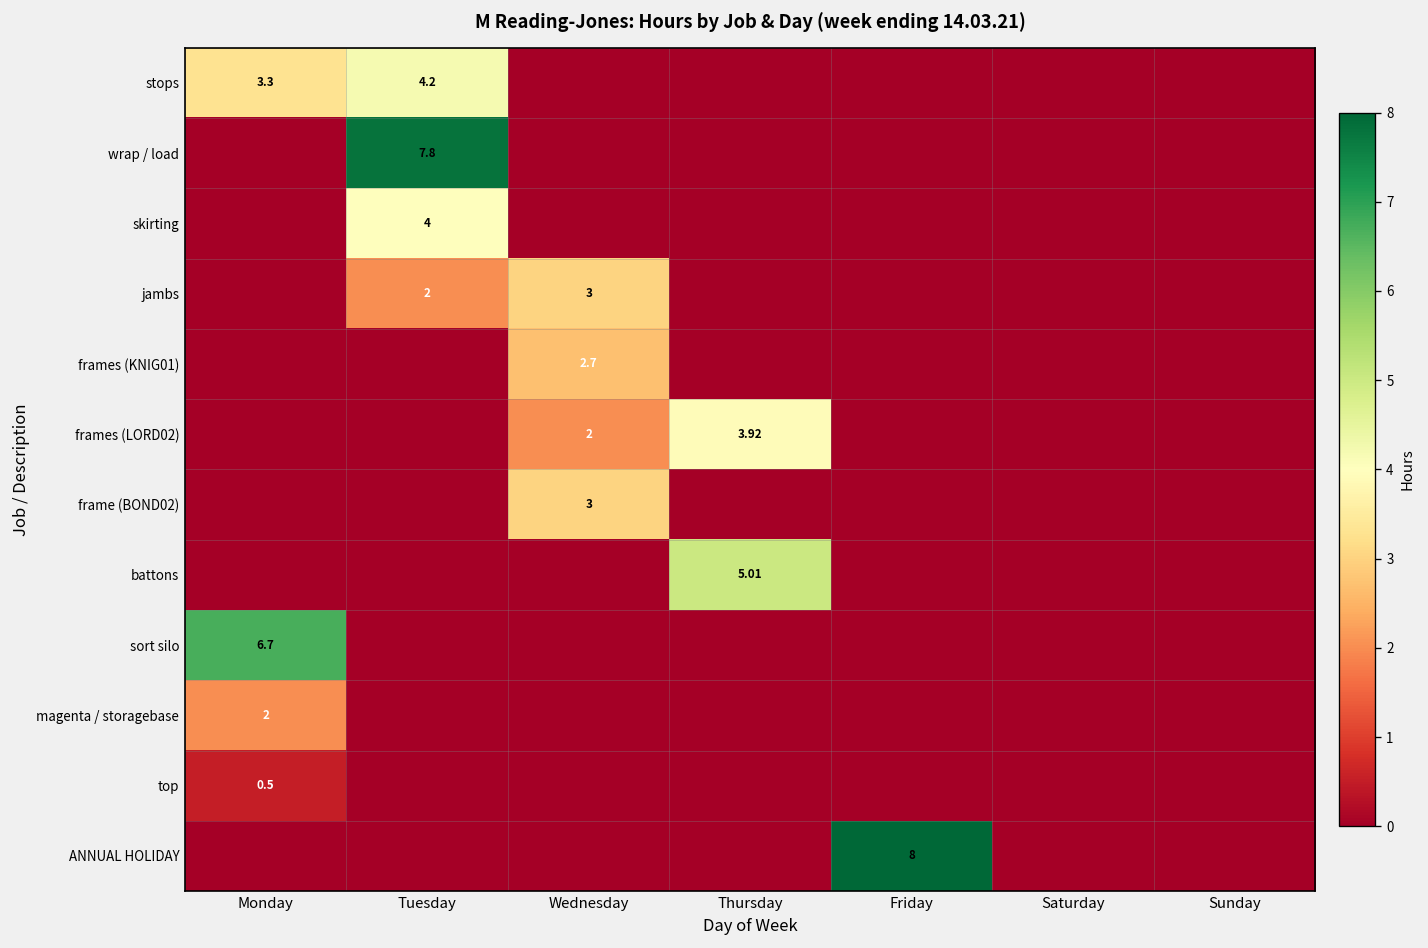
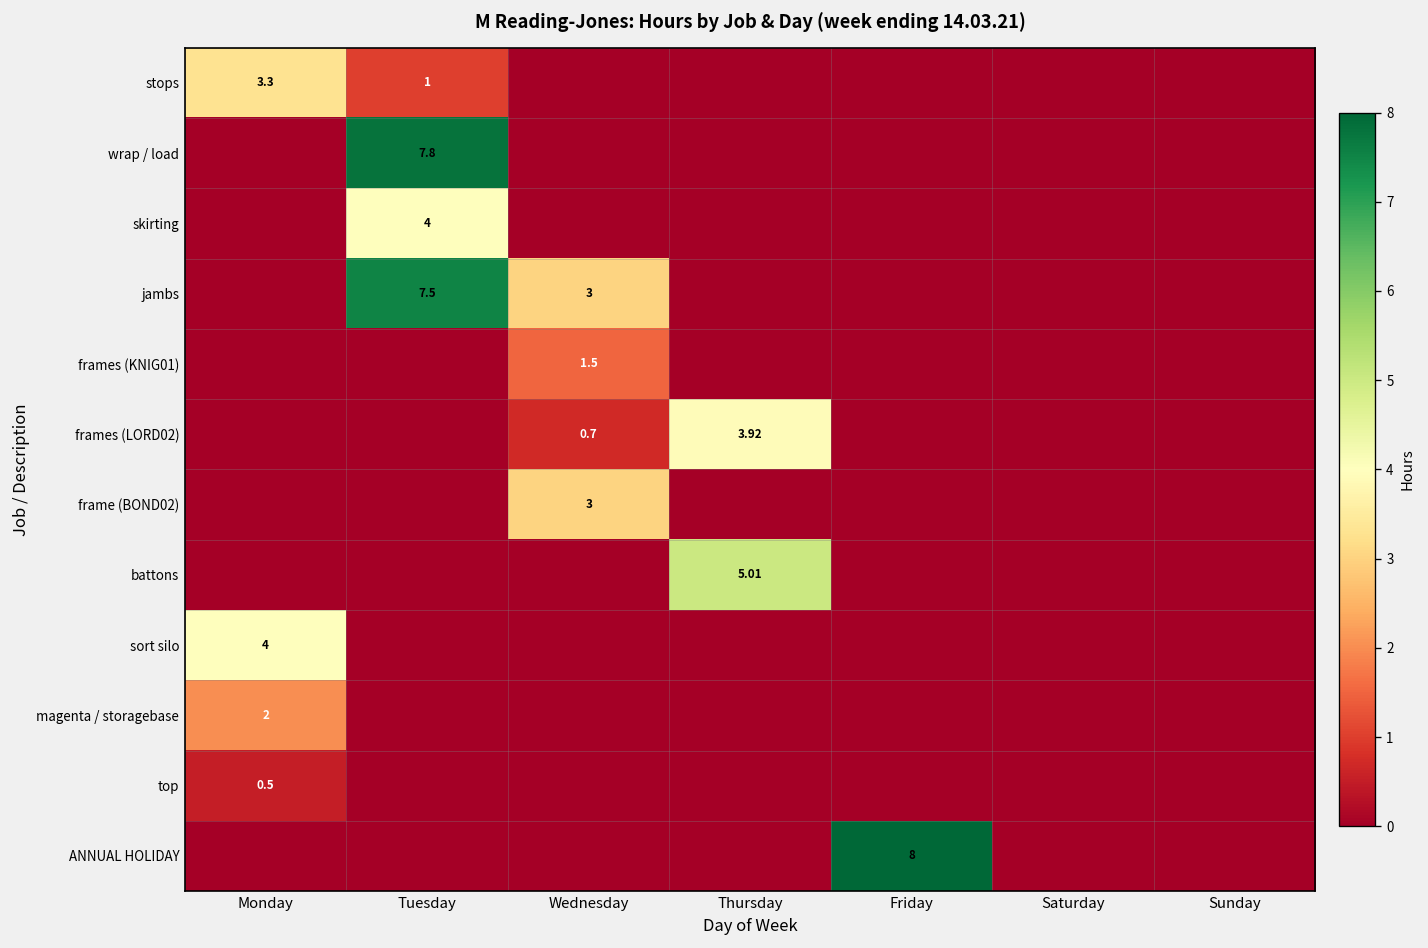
stops, Tuesday: 4.2 -> 1
jambs, Tuesday: 2 -> 7.5
frames (KNIG01), Wednesday: 2.7 -> 1.5
frames (LORD02), Wednesday: 2 -> 0.7
sort silo, Monday: 6.7 -> 4
